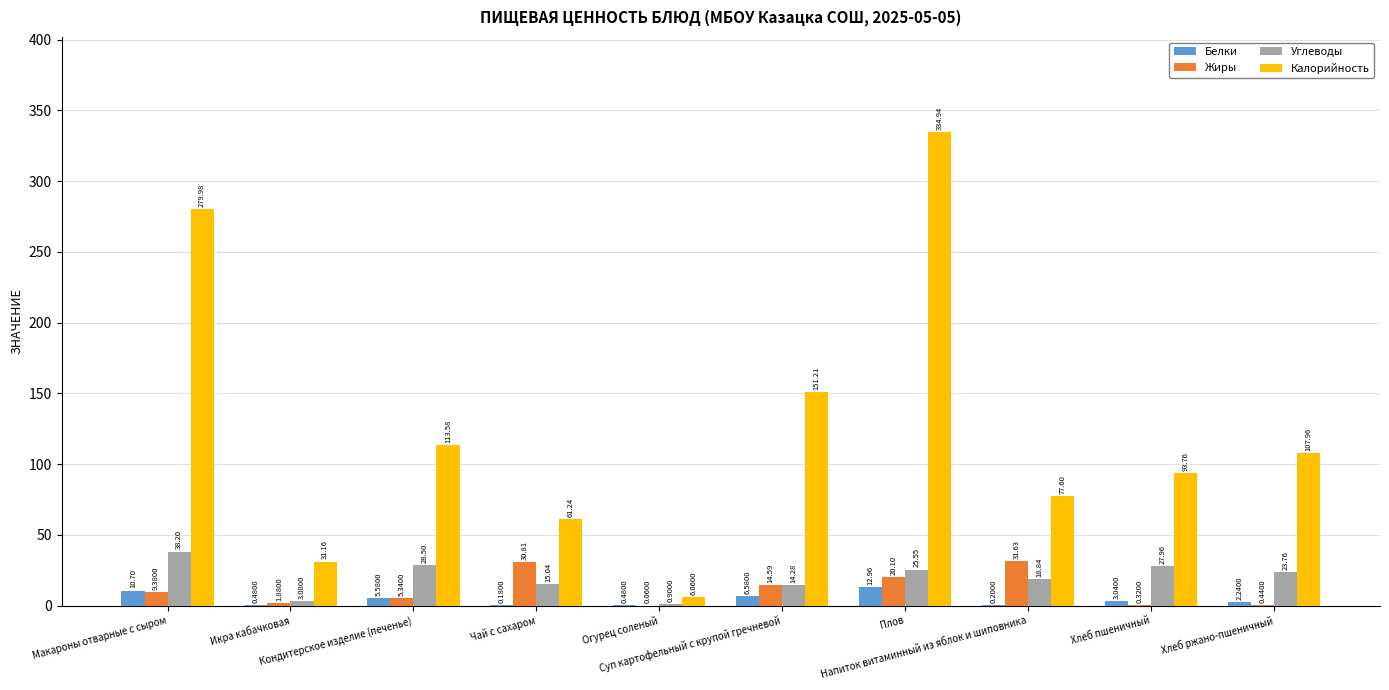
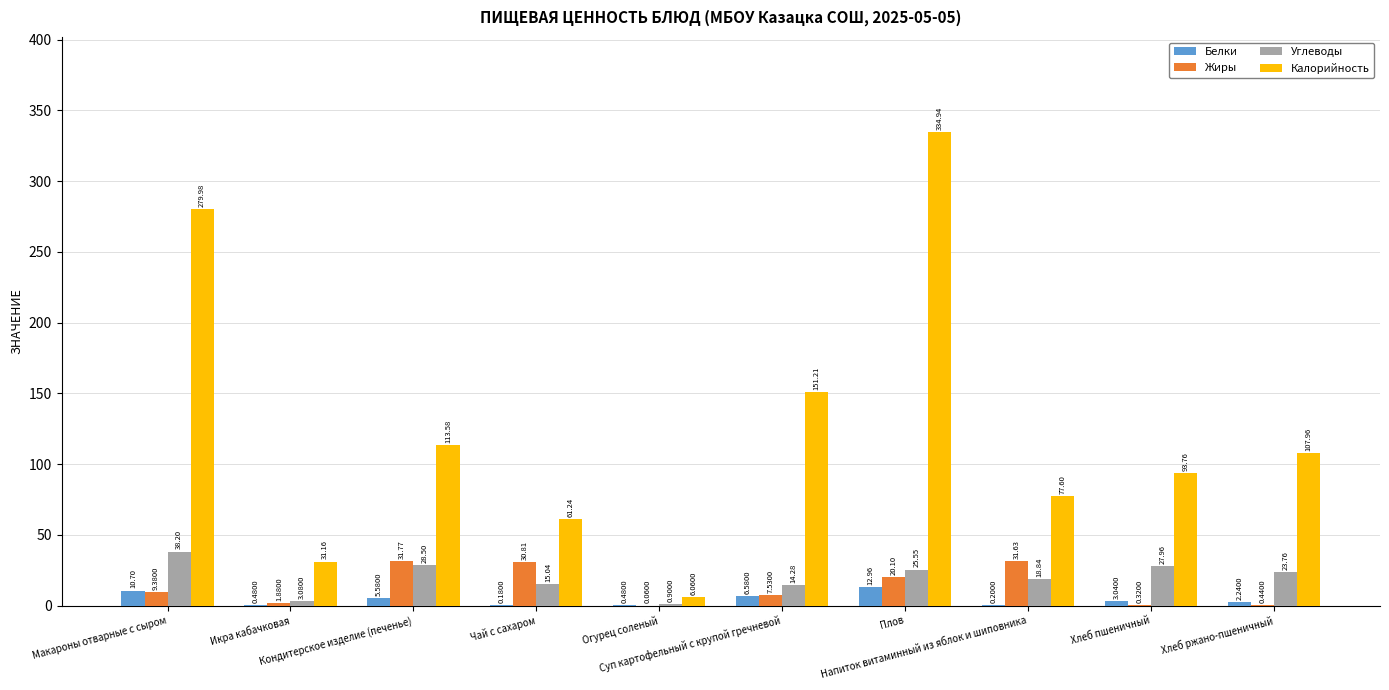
Жиры, Кондитерское изделие (печенье): 5.3400 -> 31.77
Жиры, Суп картофельный с крупой гречневой: 14.59 -> 7.5300
